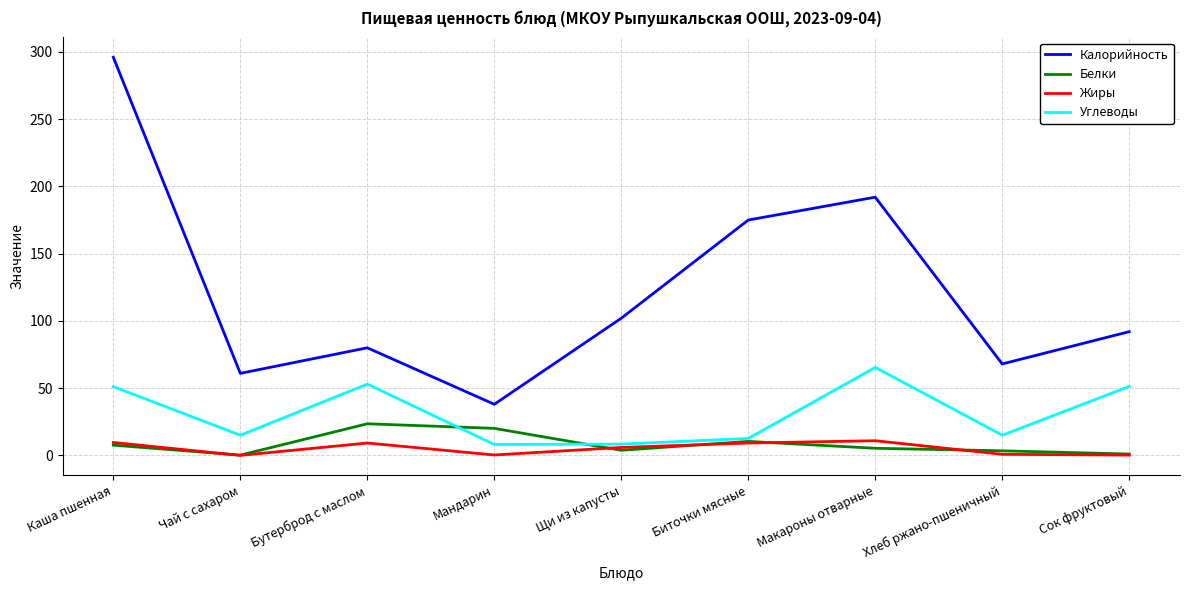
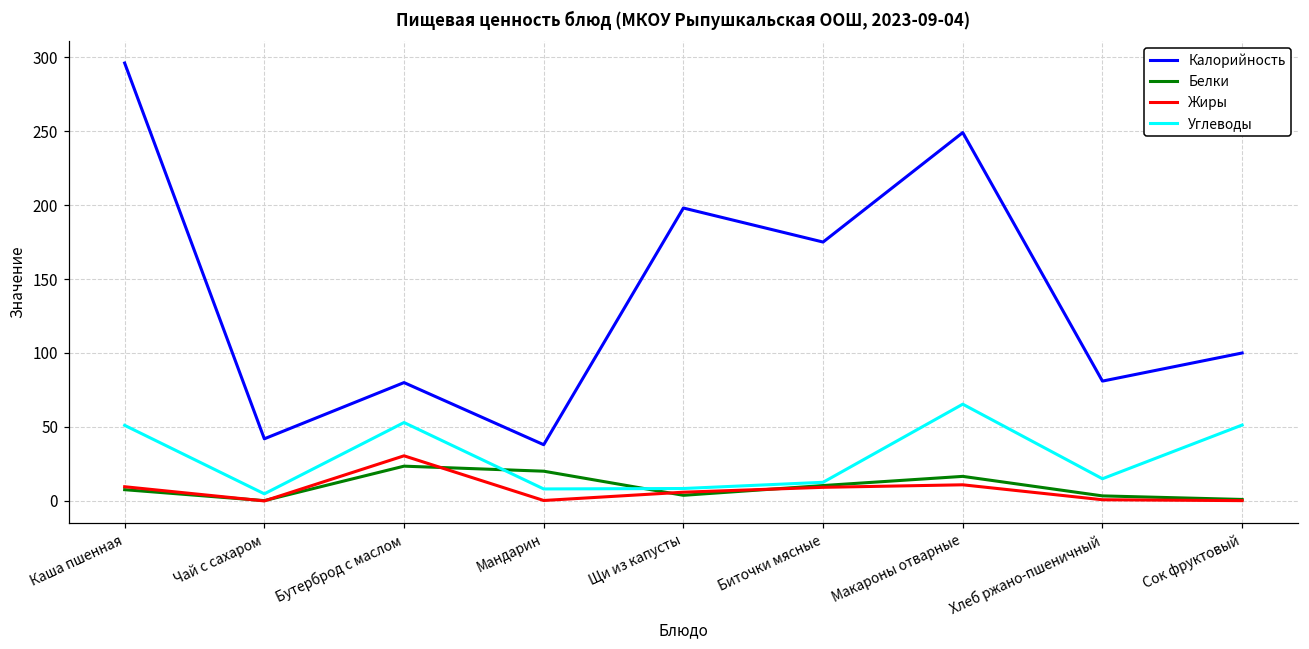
Калорийность, Чай с сахаром: 61 -> 42
Углеводы, Чай с сахаром: 15 -> 5
Жиры, Бутерброд с маслом: 9 -> 31
Калорийность, Щи из капусты: 102 -> 198
Калорийность, Макароны отварные: 192 -> 249
Белки, Макароны отварные: 5 -> 17
Калорийность, Хлеб ржано-пшеничный: 68 -> 81
Калорийность, Сок фруктовый: 92 -> 100
